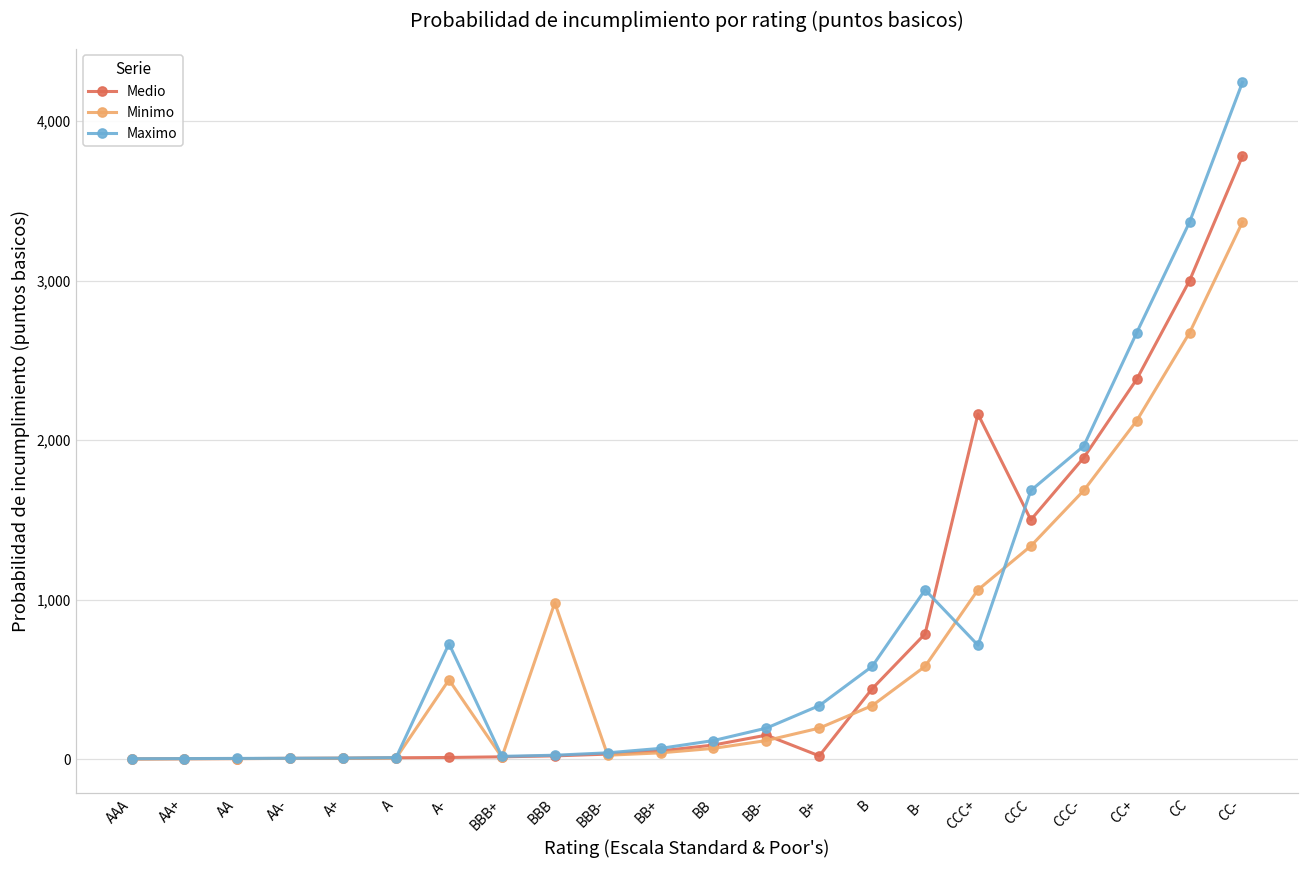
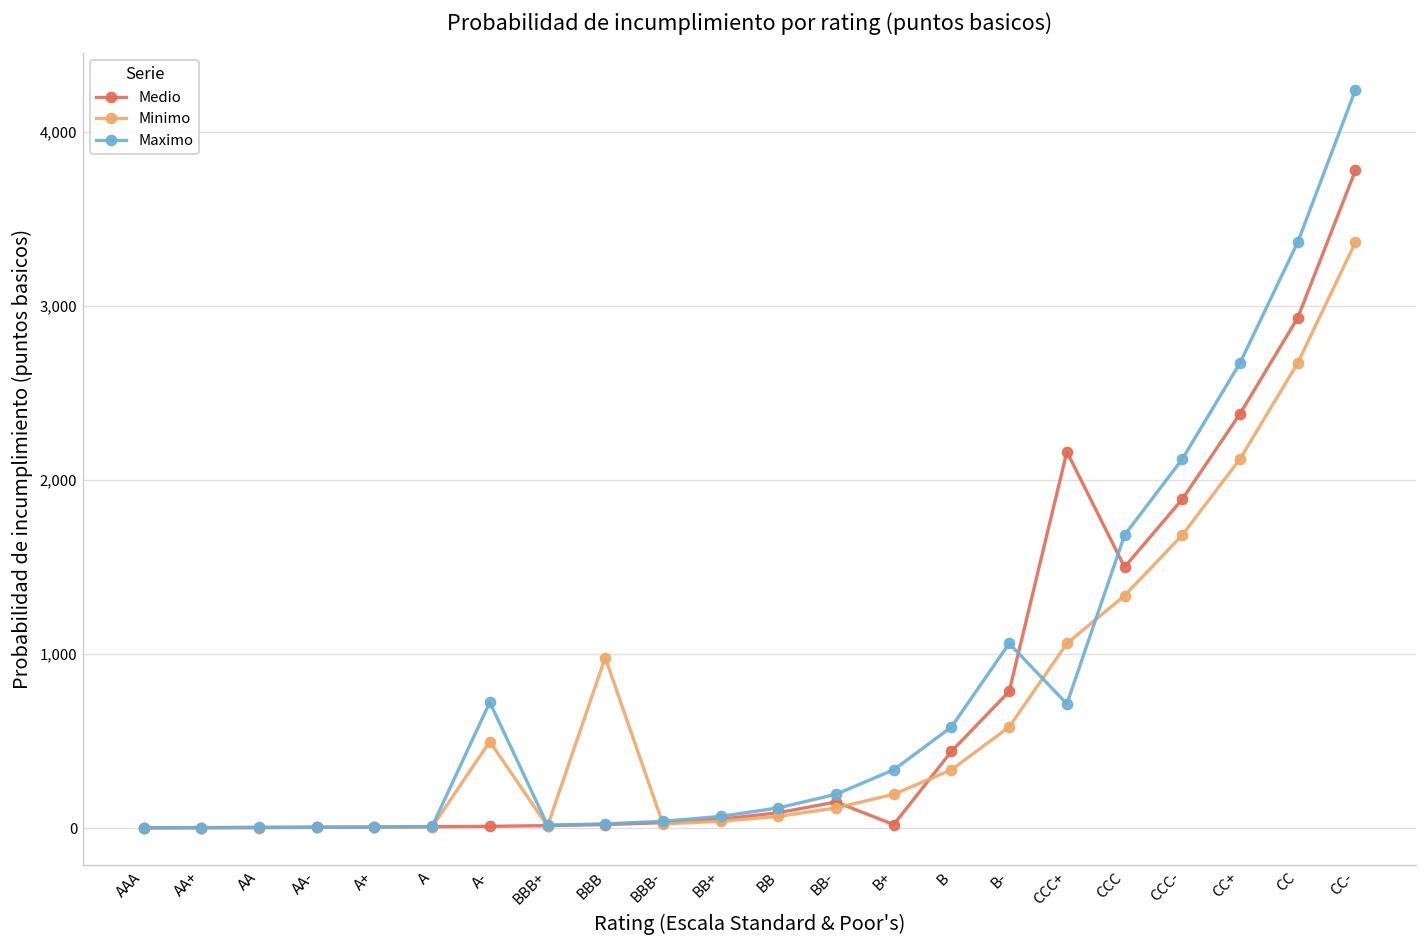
Maximo, CCC-: 1,960 -> 2,120
Medio, CC: 3,000 -> 2,930
